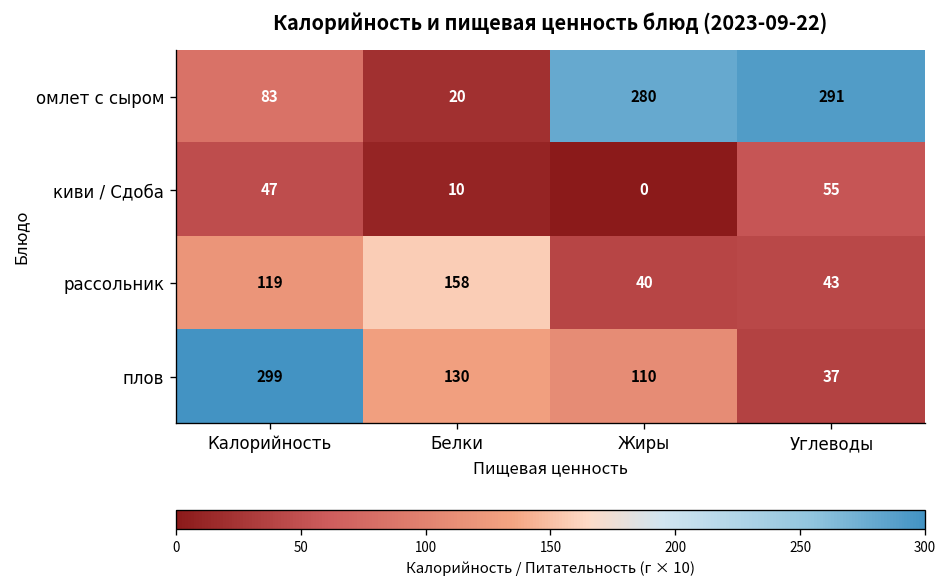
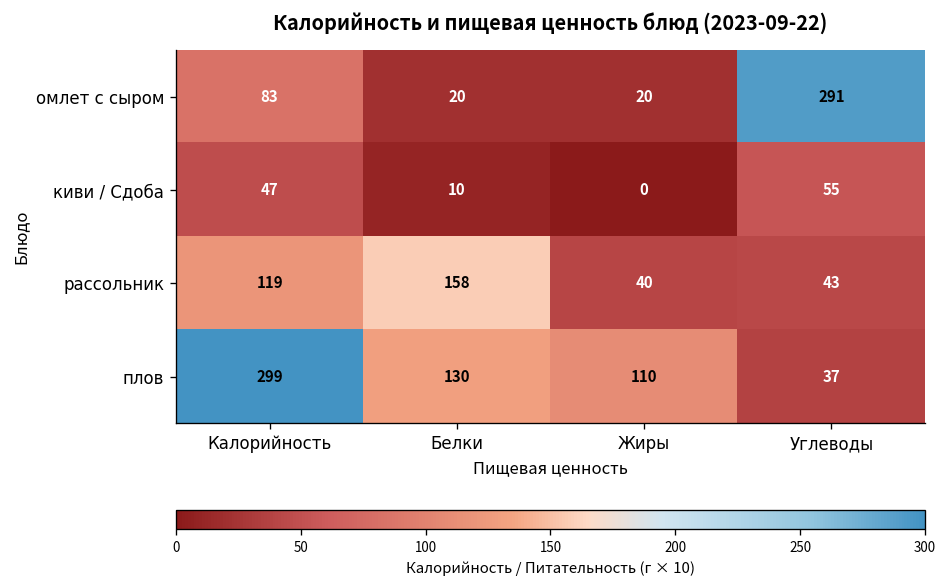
омлет с сыром, Жиры: 280 -> 20
